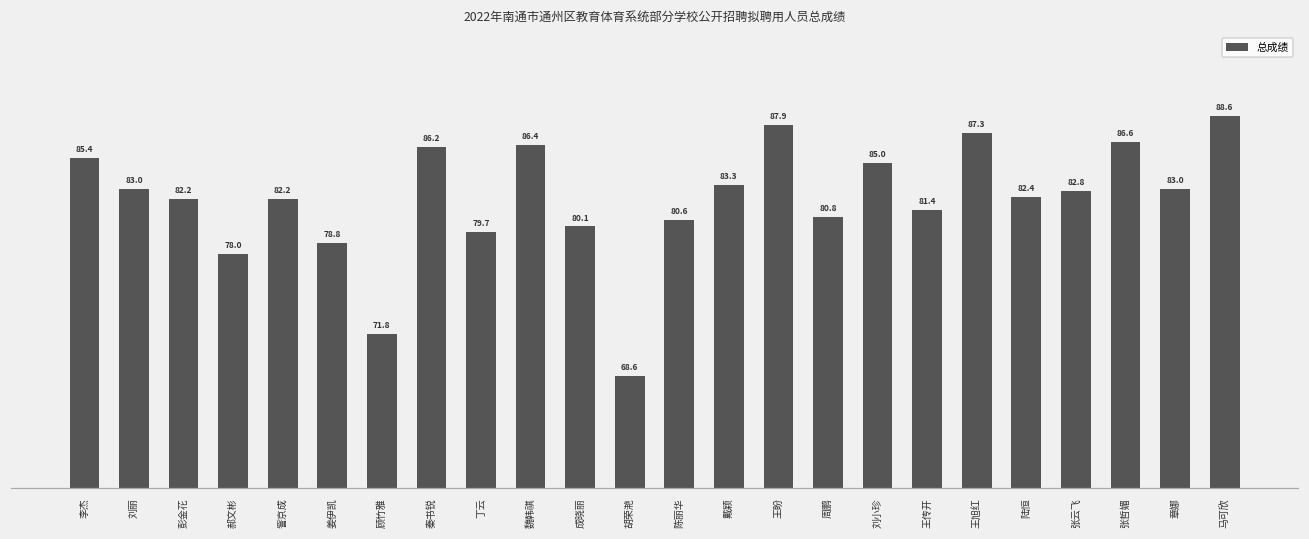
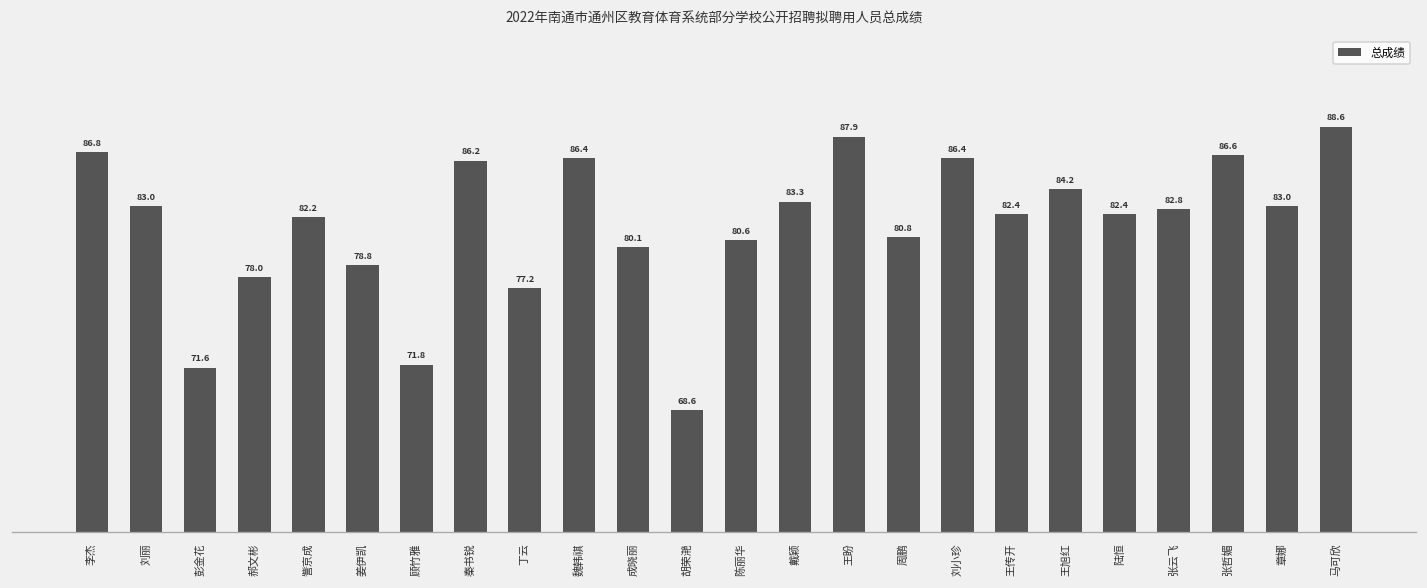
李杰: 85.4 -> 86.8
彭金花: 82.2 -> 71.6
丁云: 79.7 -> 77.2
刘小珍: 85.0 -> 86.4
王传开: 81.4 -> 82.4
王旭红: 87.3 -> 84.2
